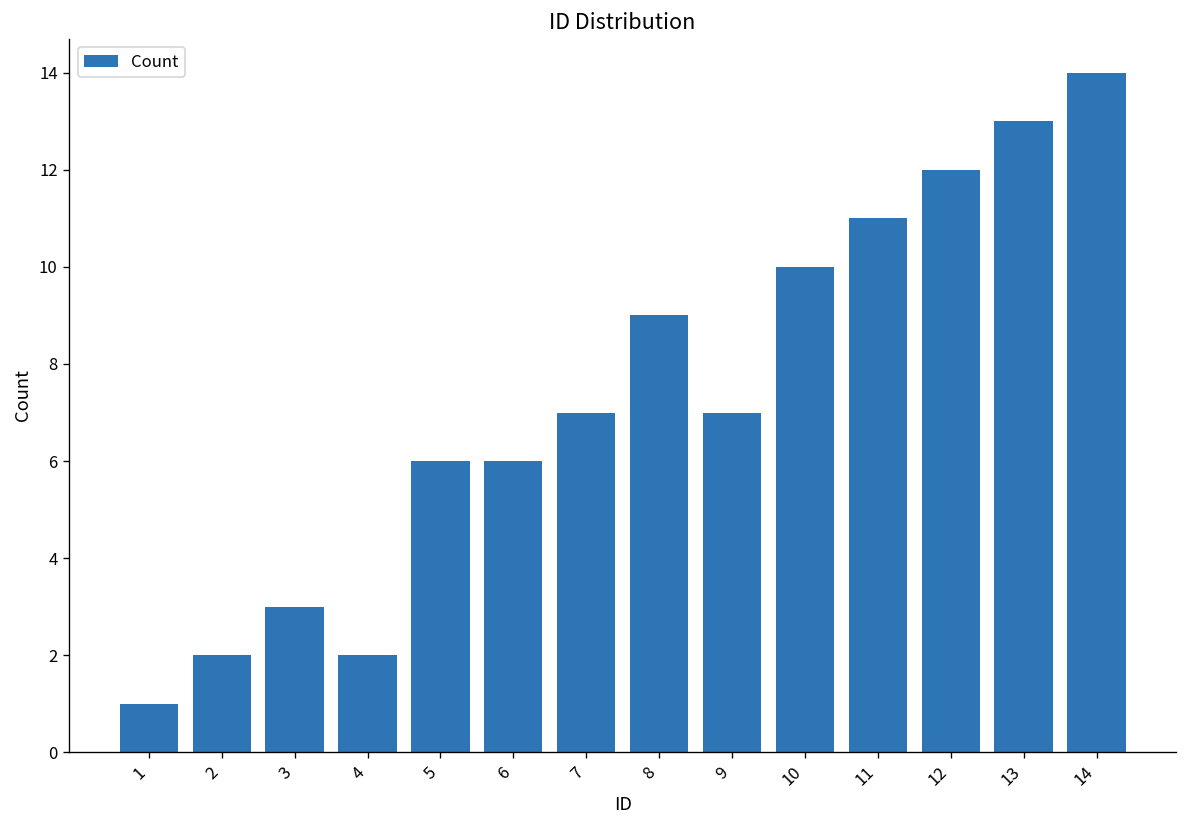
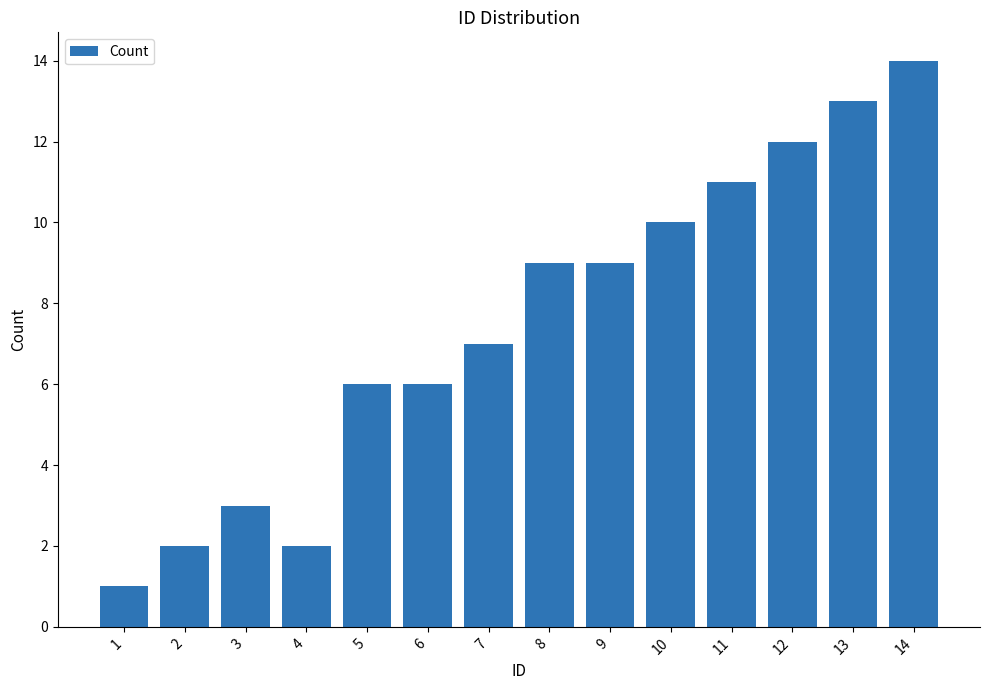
9: 7 -> 9
